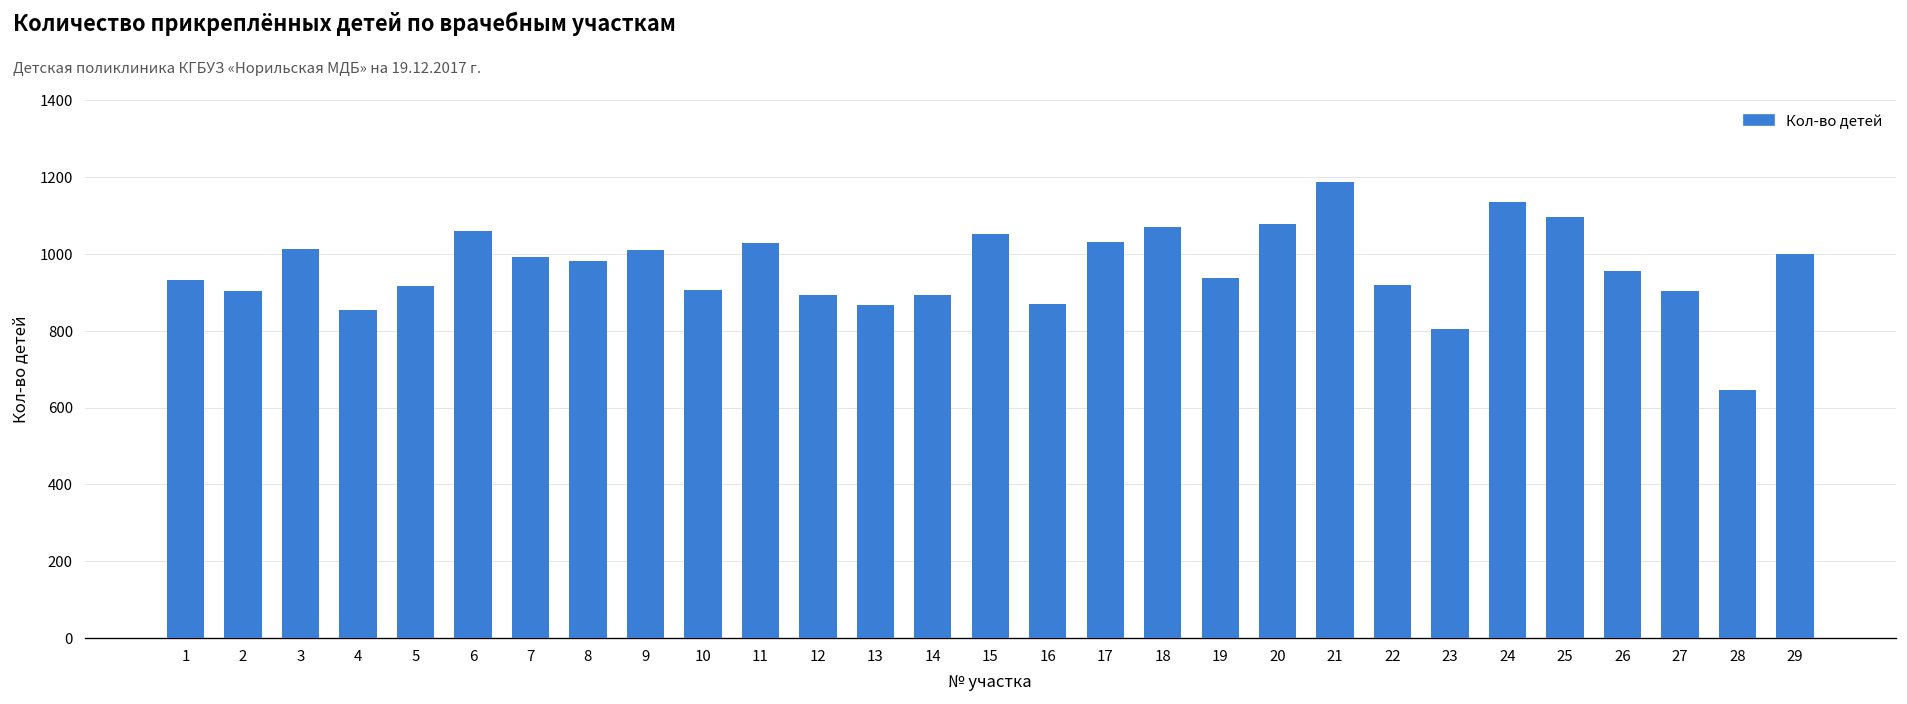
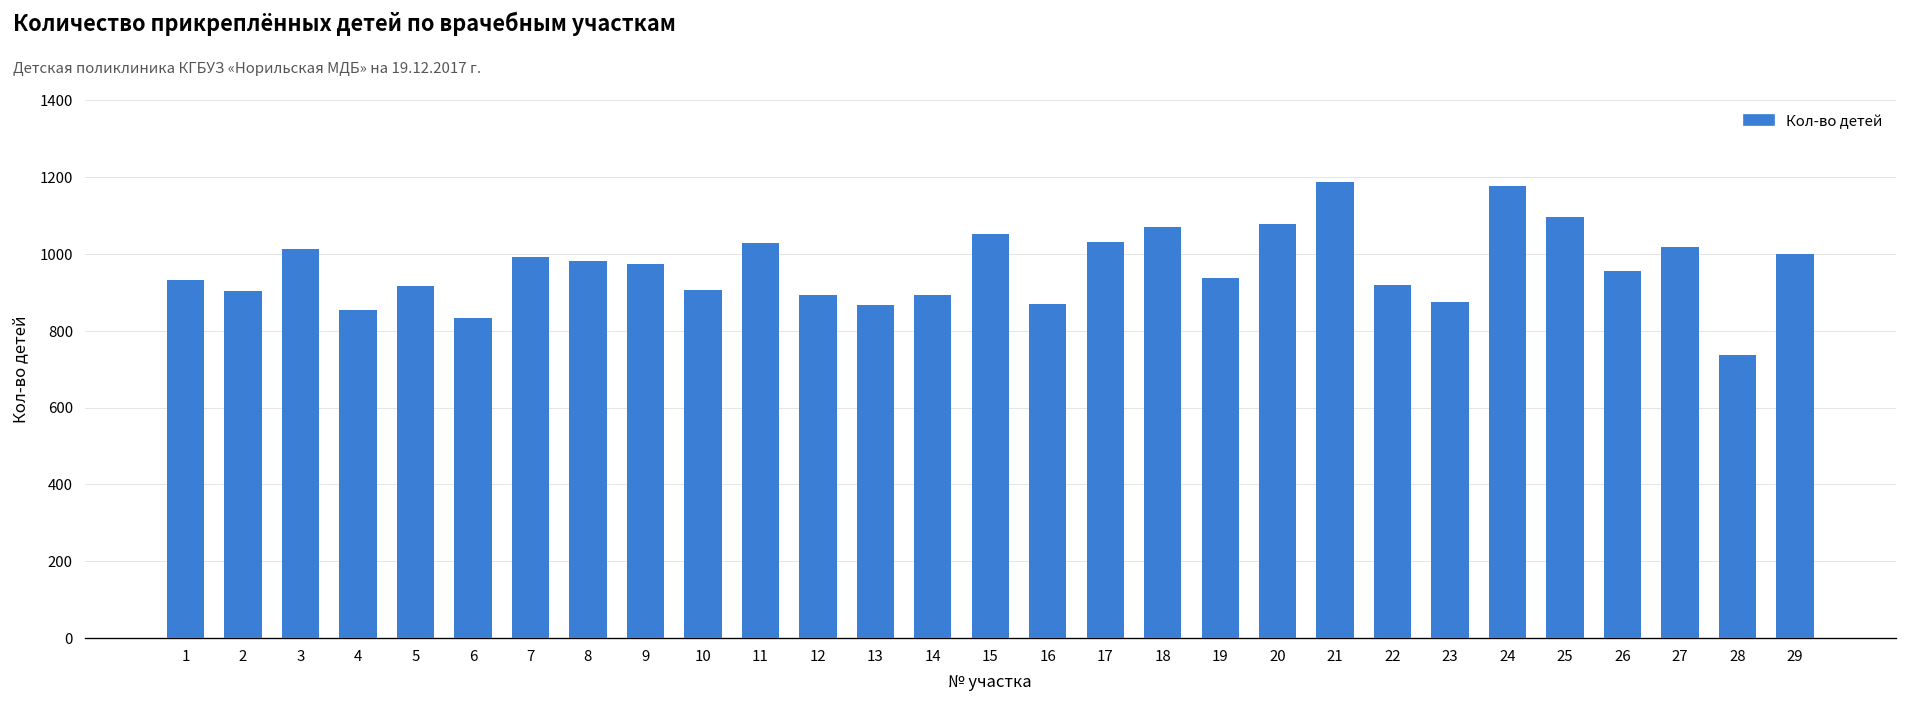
6: 1060 -> 830
9: 1010 -> 970
23: 800 -> 880
24: 1140 -> 1180
27: 900 -> 1020
28: 650 -> 740
